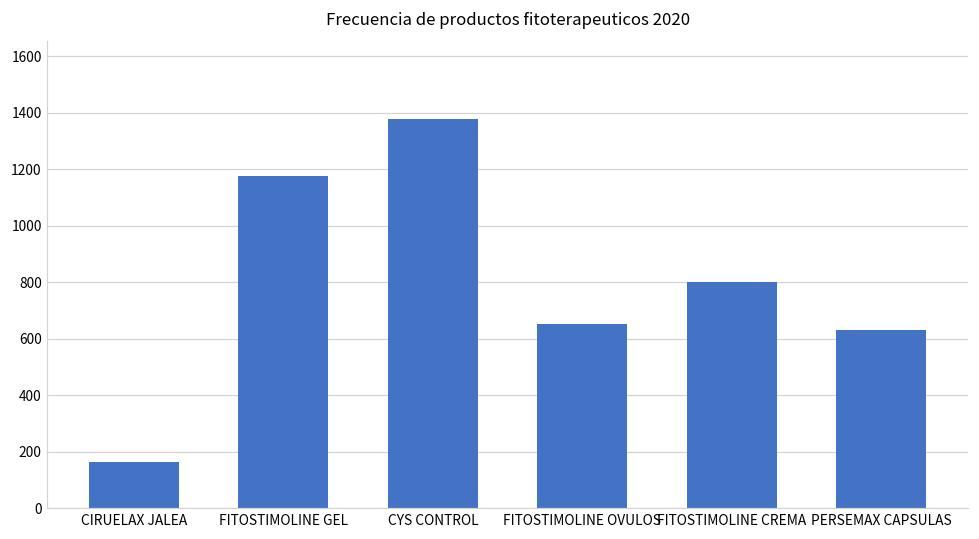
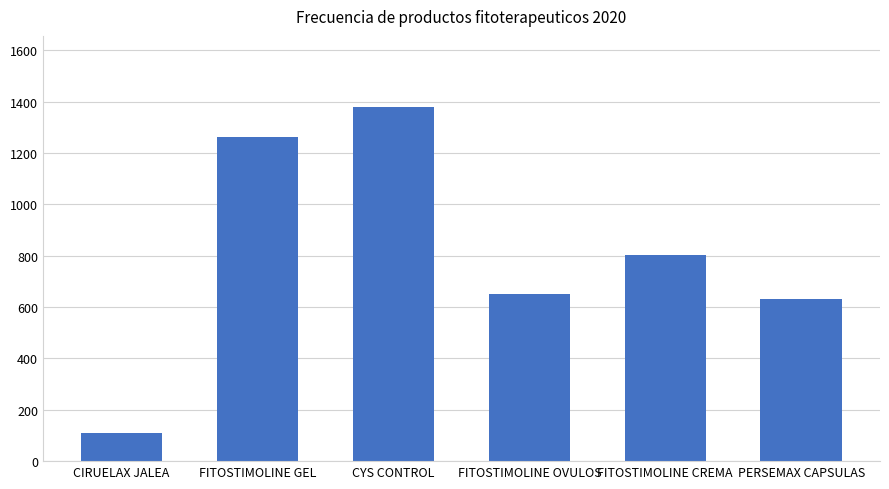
CIRUELAX JALEA: 160 -> 110
FITOSTIMOLINE GEL: 1180 -> 1260
